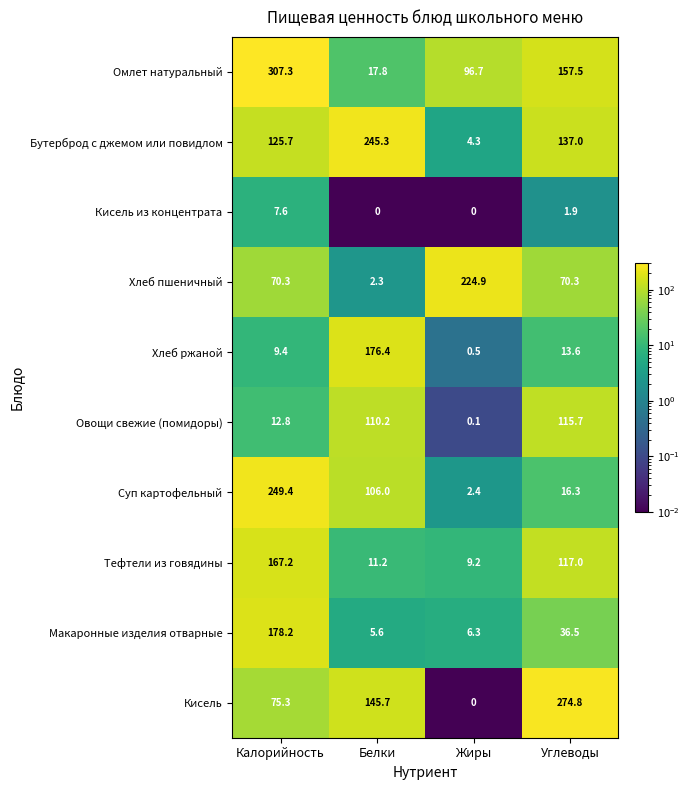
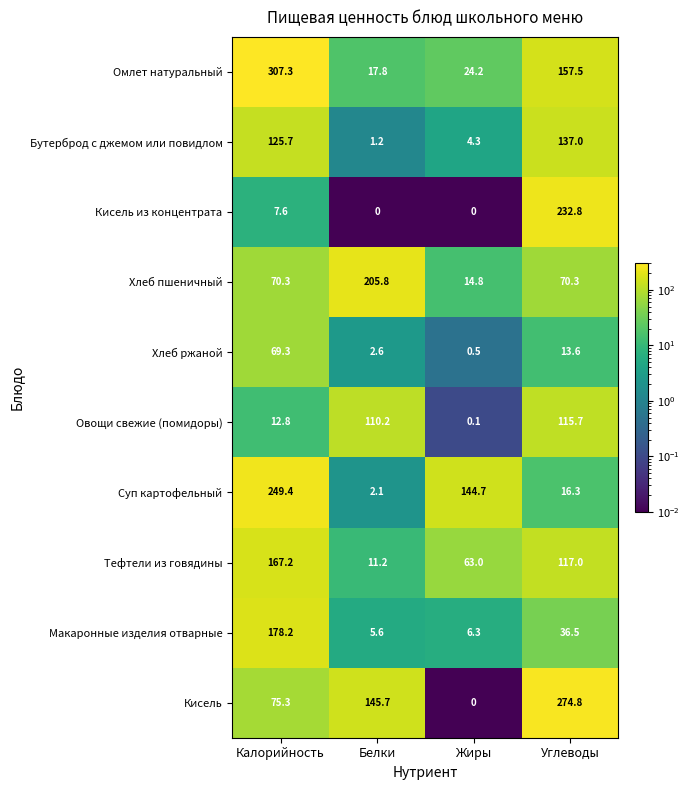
Омлет натуральный, Жиры: 96.7 -> 24.2
Бутерброд с джемом или повидлом, Белки: 245.3 -> 1.2
Кисель из концентрата, Углеводы: 1.9 -> 232.8
Хлеб пшеничный, Белки: 2.3 -> 205.8
Хлеб пшеничный, Жиры: 224.9 -> 14.8
Хлеб ржаной, Калорийность: 9.4 -> 69.3
Хлеб ржаной, Белки: 176.4 -> 2.6
Суп картофельный, Белки: 106.0 -> 2.1
Суп картофельный, Жиры: 2.4 -> 144.7
Тефтели из говядины, Жиры: 9.2 -> 63.0
